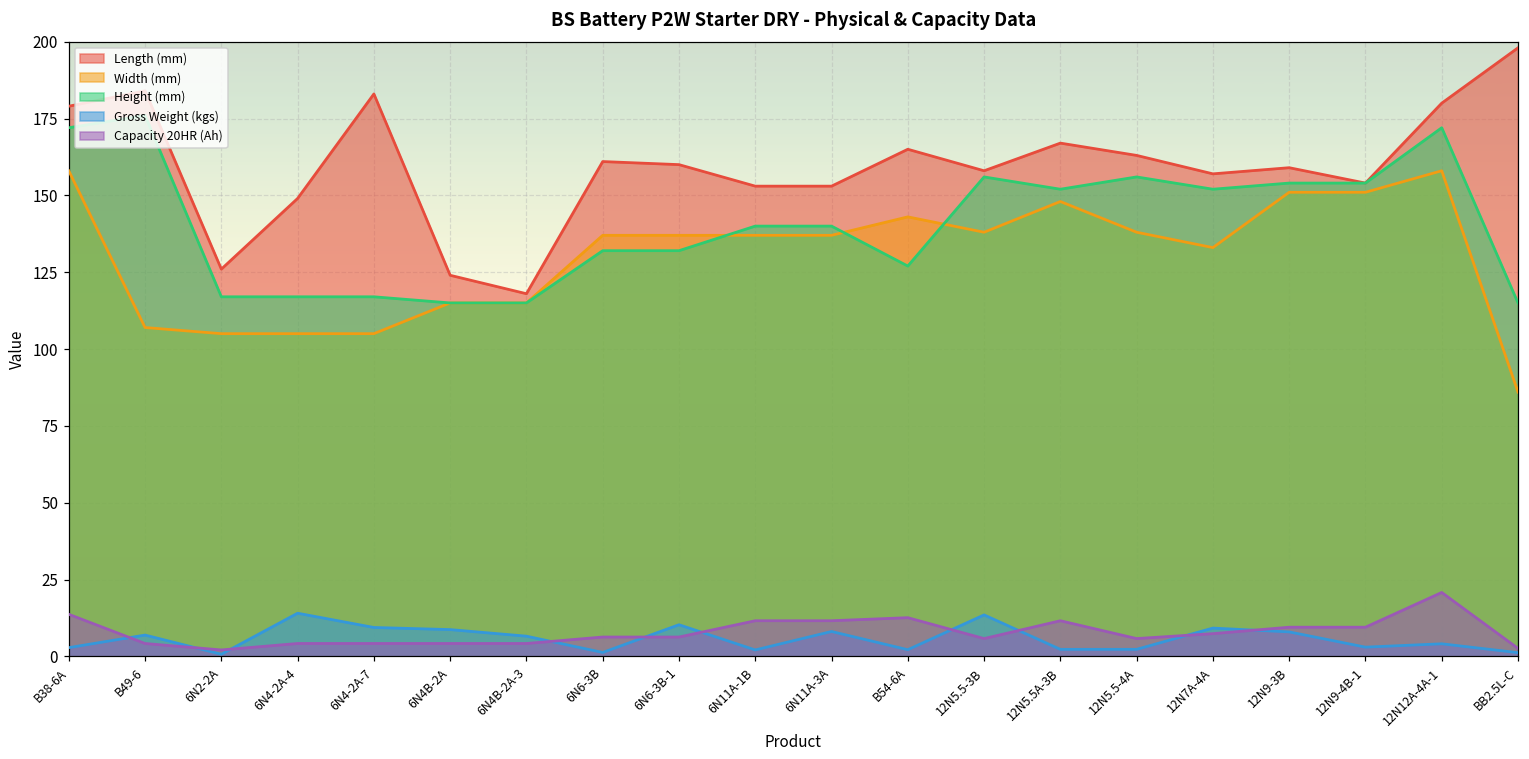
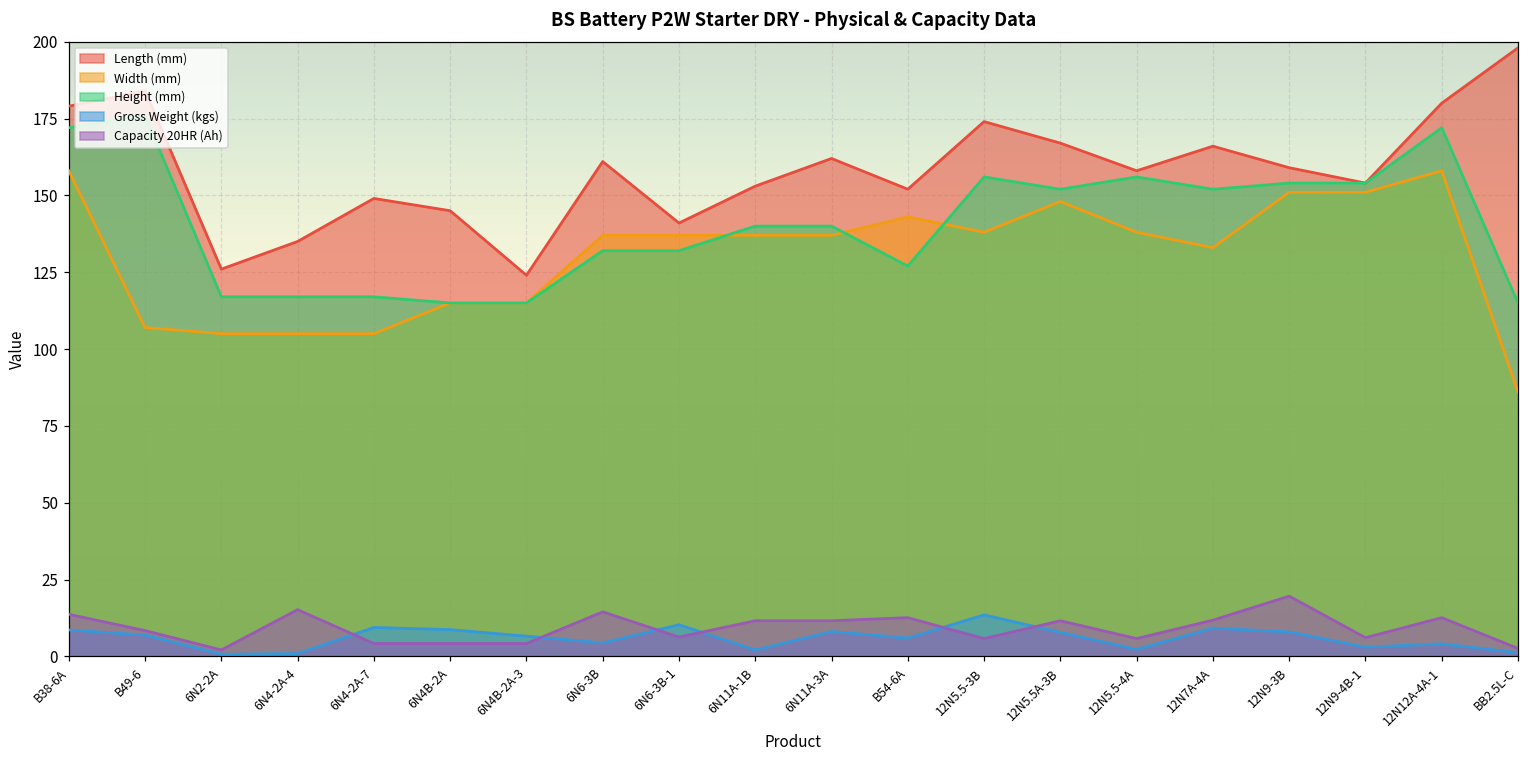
Gross Weight (kgs), B38-6A: 3 -> 9
Capacity 20HR (Ah), B49-6: 4 -> 8
Length (mm), 6N4-2A-4: 149 -> 135
Gross Weight (kgs), 6N4-2A-4: 14 -> 1
Capacity 20HR (Ah), 6N4-2A-4: 4 -> 15
Length (mm), 6N4-2A-7: 183 -> 149
Length (mm), 6N4B-2A: 124 -> 145
Length (mm), 6N4B-2A-3: 118 -> 124
Gross Weight (kgs), 6N6-3B: 1 -> 4
Capacity 20HR (Ah), 6N6-3B: 6 -> 15
Length (mm), 6N6-3B-1: 160 -> 141
Length (mm), 6N11A-3A: 153 -> 162
Length (mm), B54-6A: 165 -> 152
Gross Weight (kgs), B54-6A: 2 -> 6
Length (mm), 12N5.5-3B: 158 -> 174
Gross Weight (kgs), 12N5.5A-3B: 2 -> 8
Length (mm), 12N5.5-4A: 163 -> 158
Length (mm), 12N7A-4A: 157 -> 166
Capacity 20HR (Ah), 12N7A-4A: 7 -> 12
Capacity 20HR (Ah), 12N9-3B: 10 -> 20
Capacity 20HR (Ah), 12N9-4B-1: 10 -> 6
Capacity 20HR (Ah), 12N12A-4A-1: 21 -> 13
